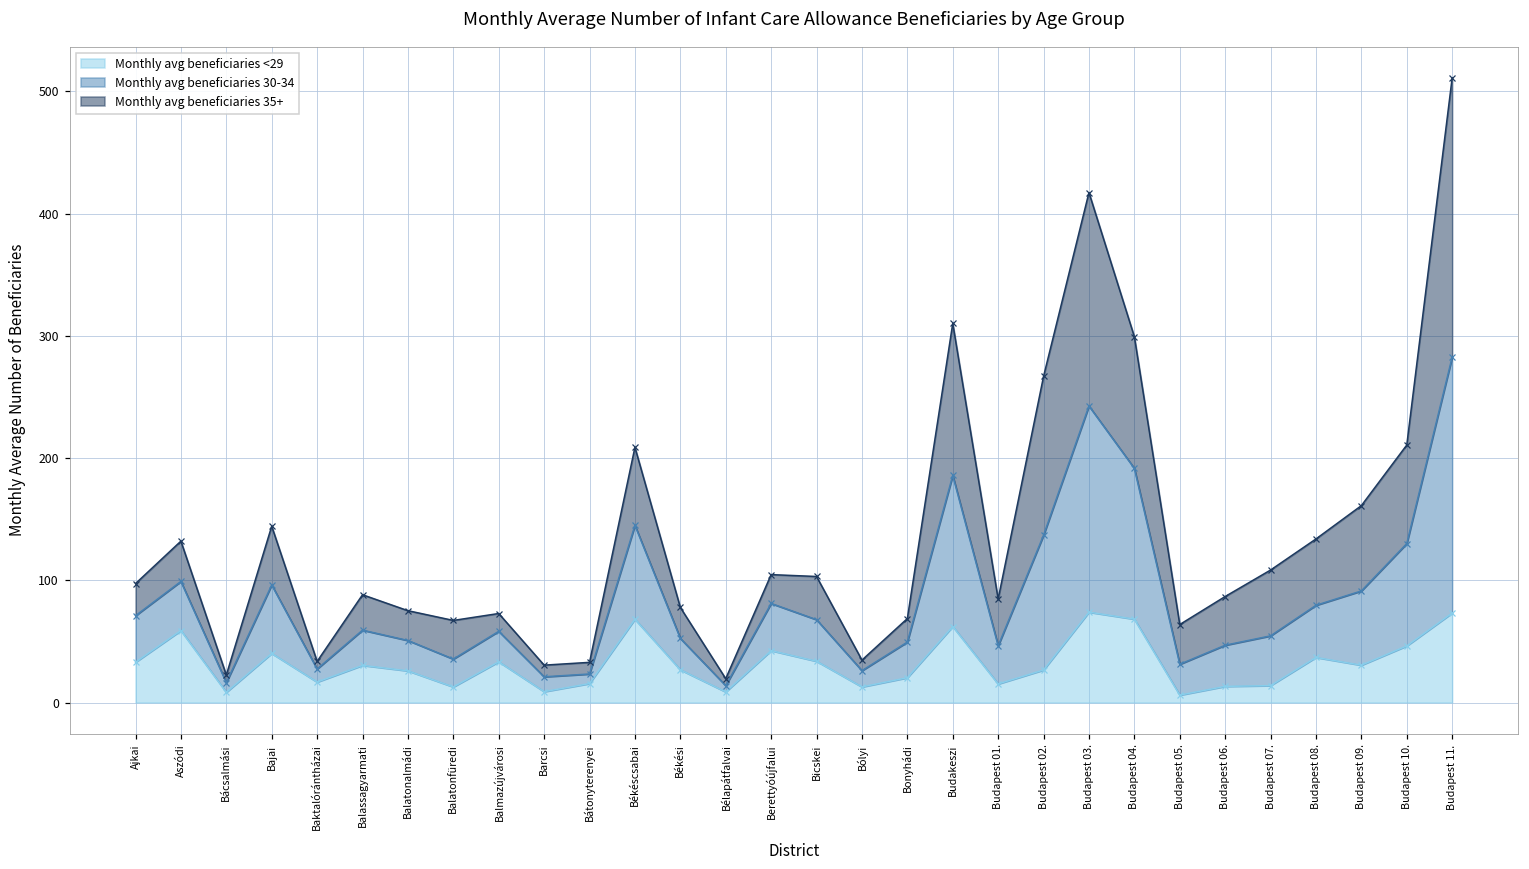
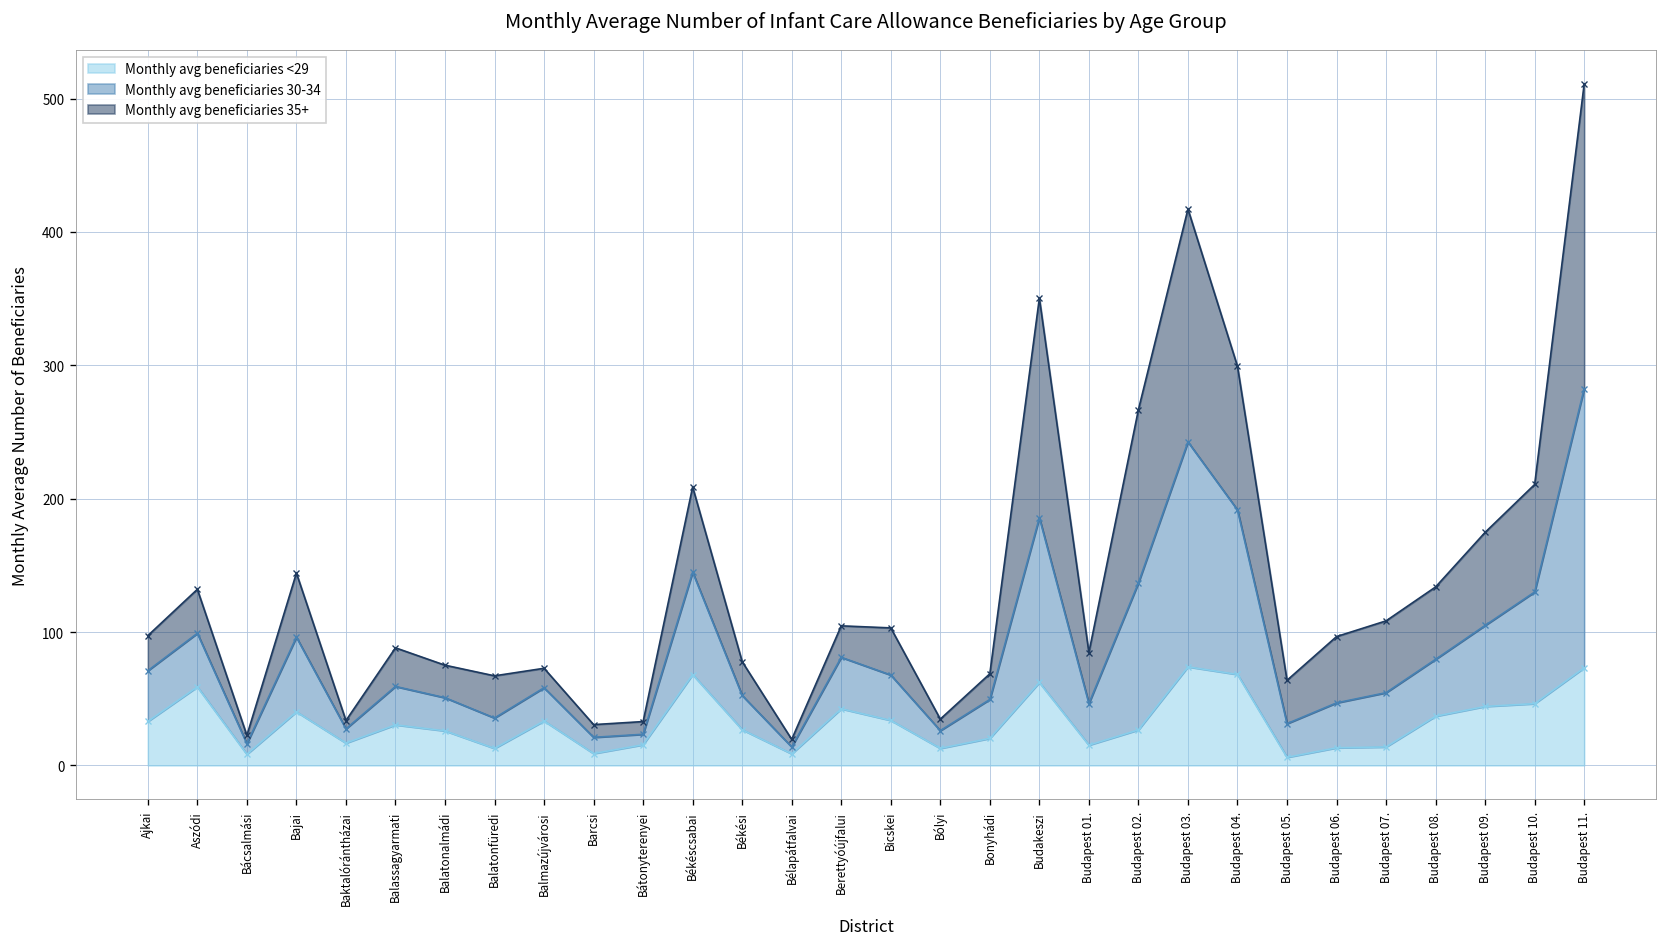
Monthly avg beneficiaries 35+, Budakeszi: 124 -> 165
Monthly avg beneficiaries 35+, Budapest 06.: 40 -> 50
Monthly avg beneficiaries <29, Budapest 09.: 31 -> 44
